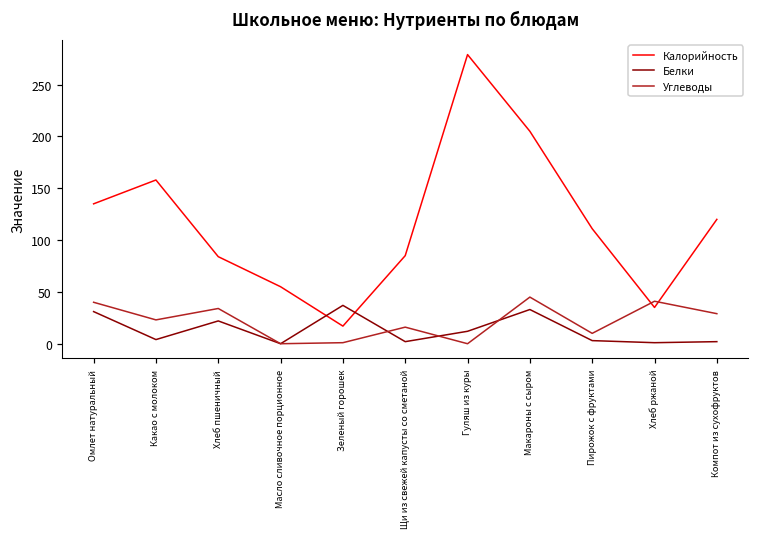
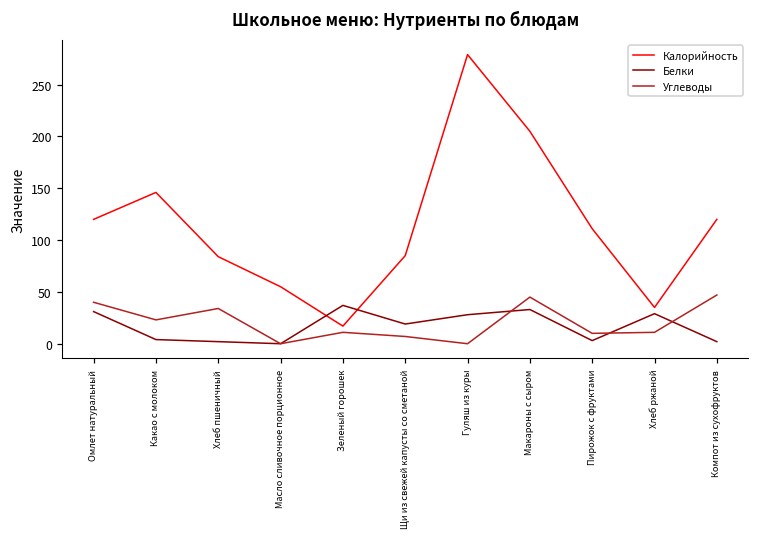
Калорийность, Омлет натуральный: 140 -> 120
Калорийность, Какао с молоком: 160 -> 150
Белки, Хлеб пшеничный: 20 -> 0
Углеводы, Зеленый горошек: 0 -> 10
Белки, Щи из свежей капусты со сметаной: 0 -> 20
Углеводы, Щи из свежей капусты со сметаной: 20 -> 10
Белки, Гуляш из куры: 10 -> 30
Белки, Хлеб ржаной: 0 -> 30
Углеводы, Хлеб ржаной: 40 -> 10
Углеводы, Компот из сухофруктов: 30 -> 50
